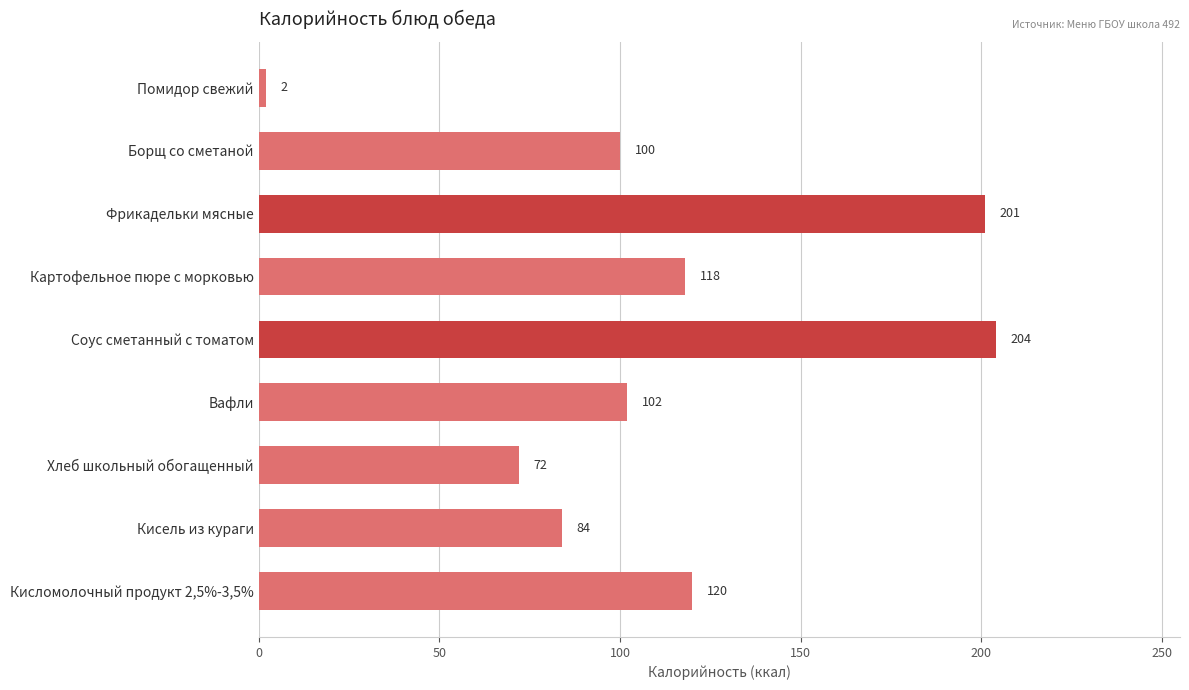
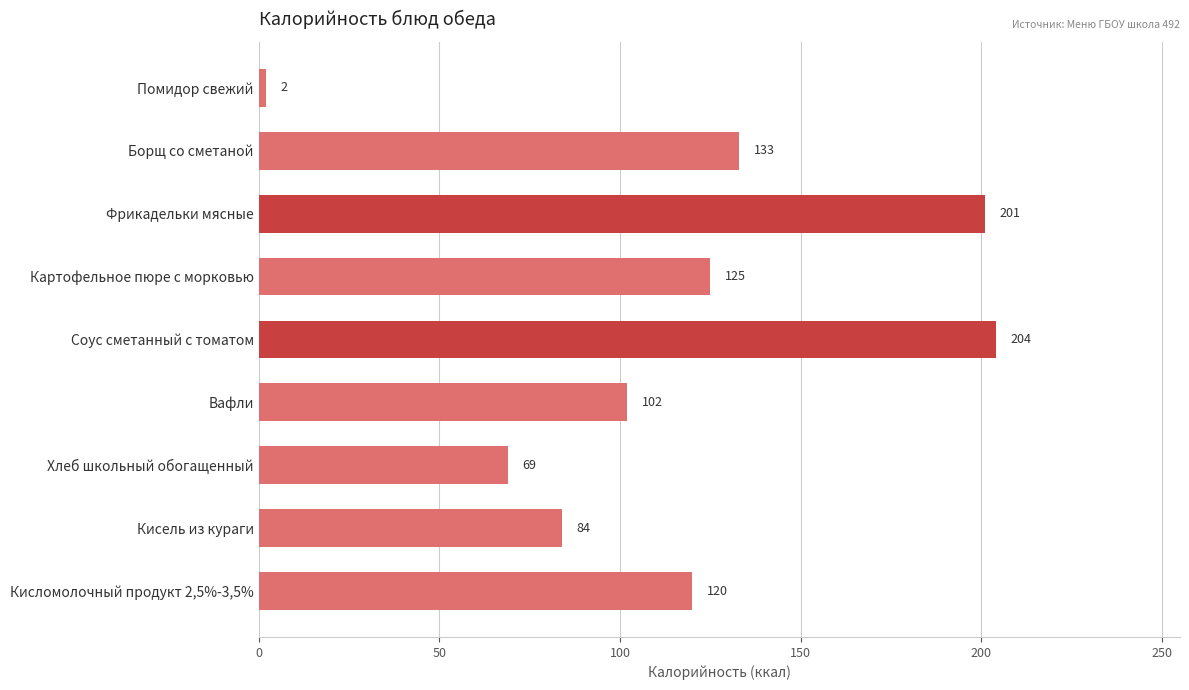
Борщ со сметаной: 100 -> 133
Картофельное пюре с морковью: 118 -> 125
Хлеб школьный обогащенный: 72 -> 69
